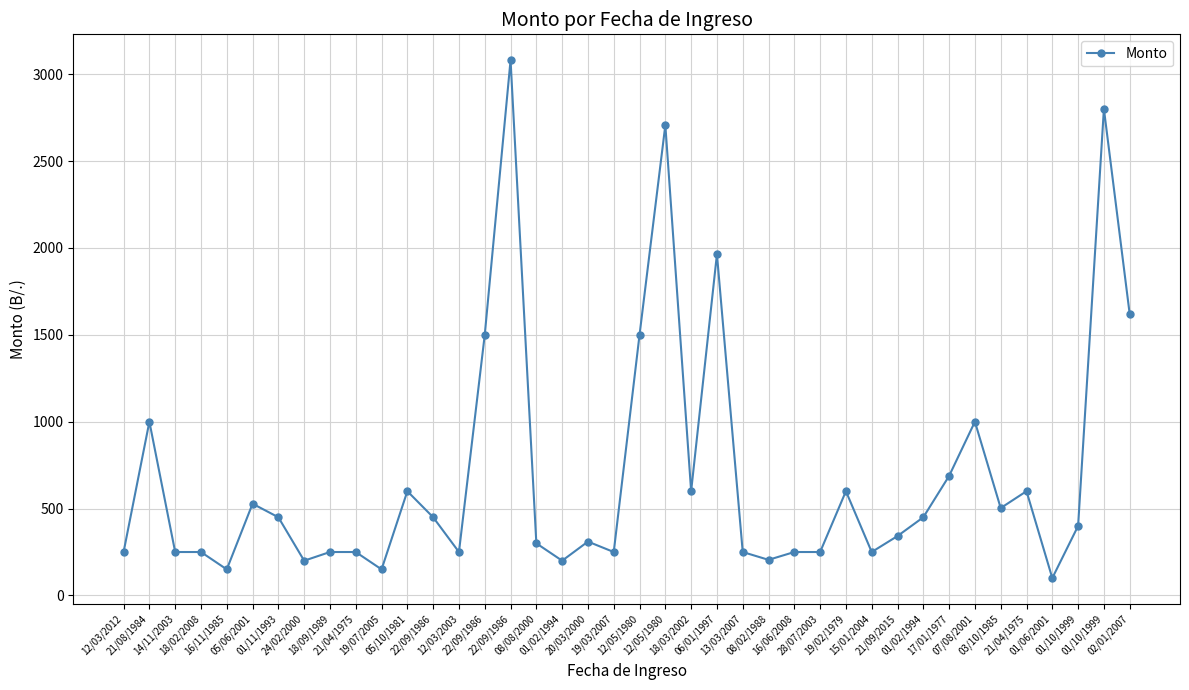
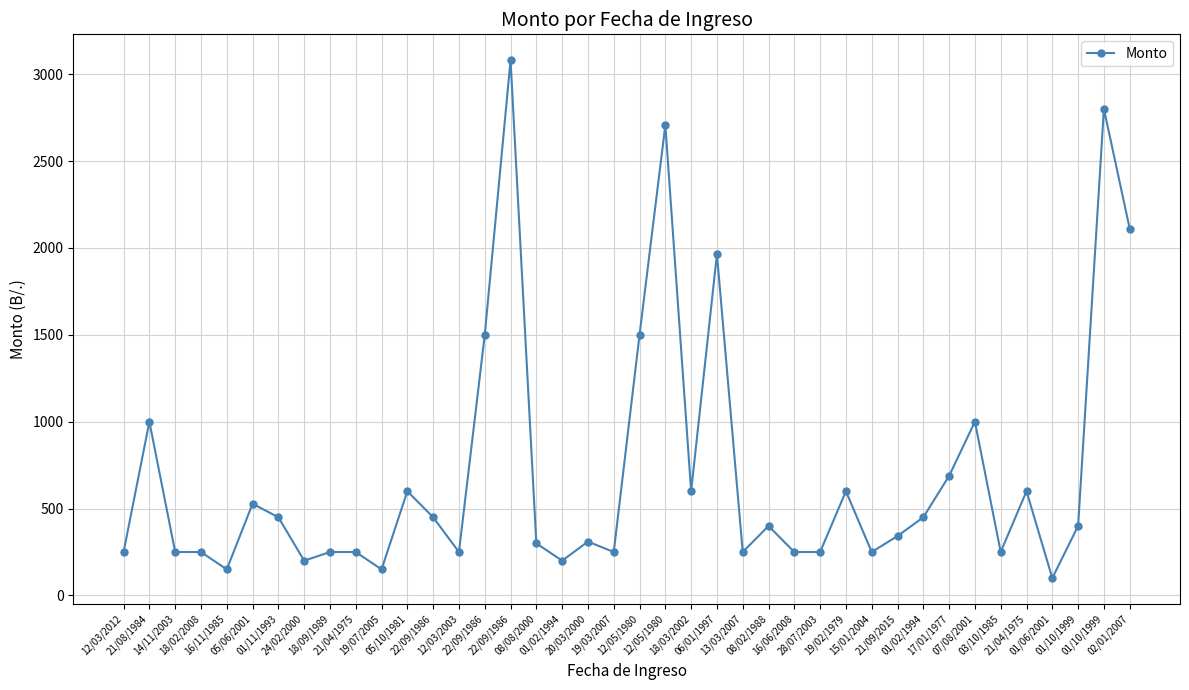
08/02/1988: 210 -> 400
03/10/1985: 500 -> 250
02/01/2007: 1620 -> 2110
